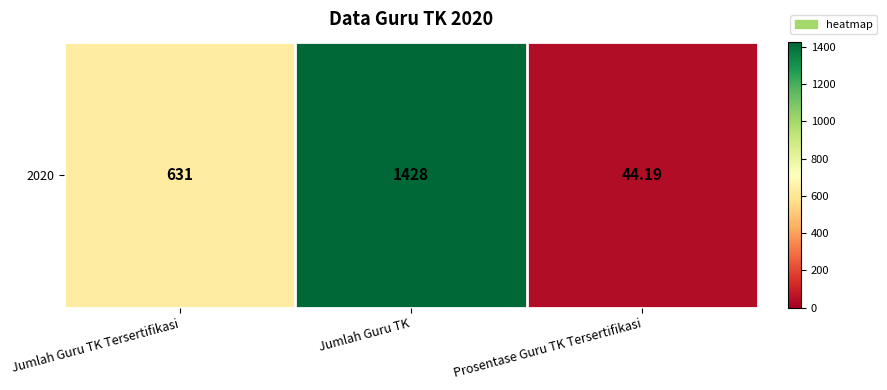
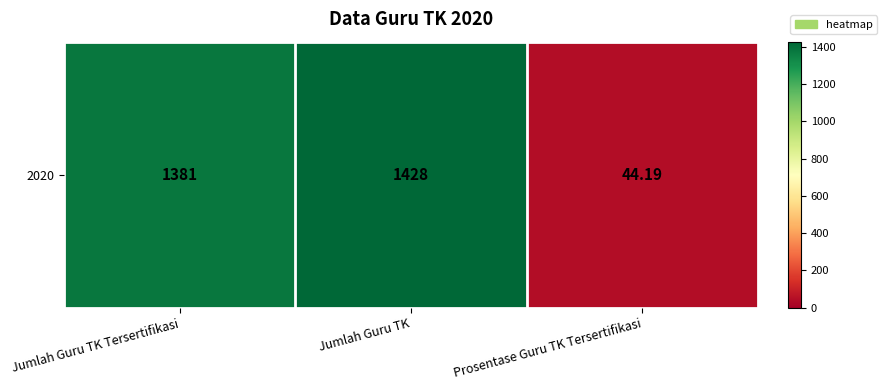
2020, Jumlah Guru TK Tersertifikasi: 631 -> 1381
